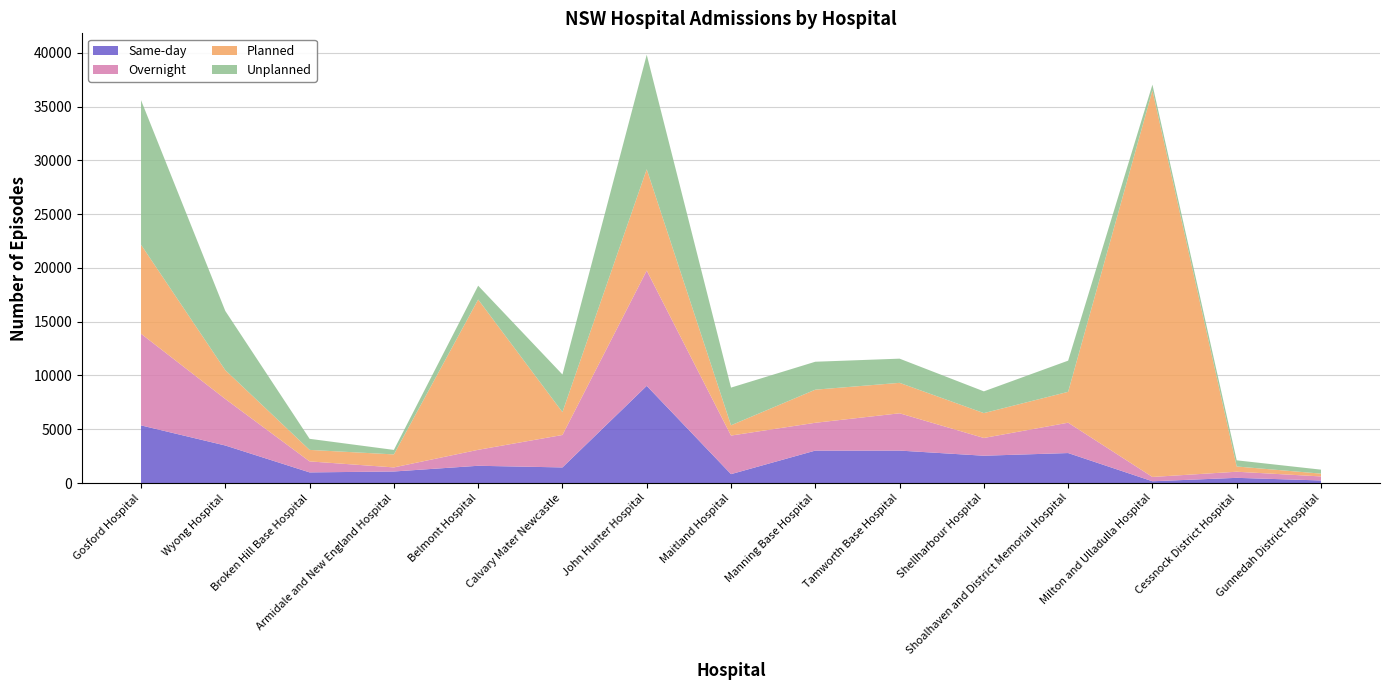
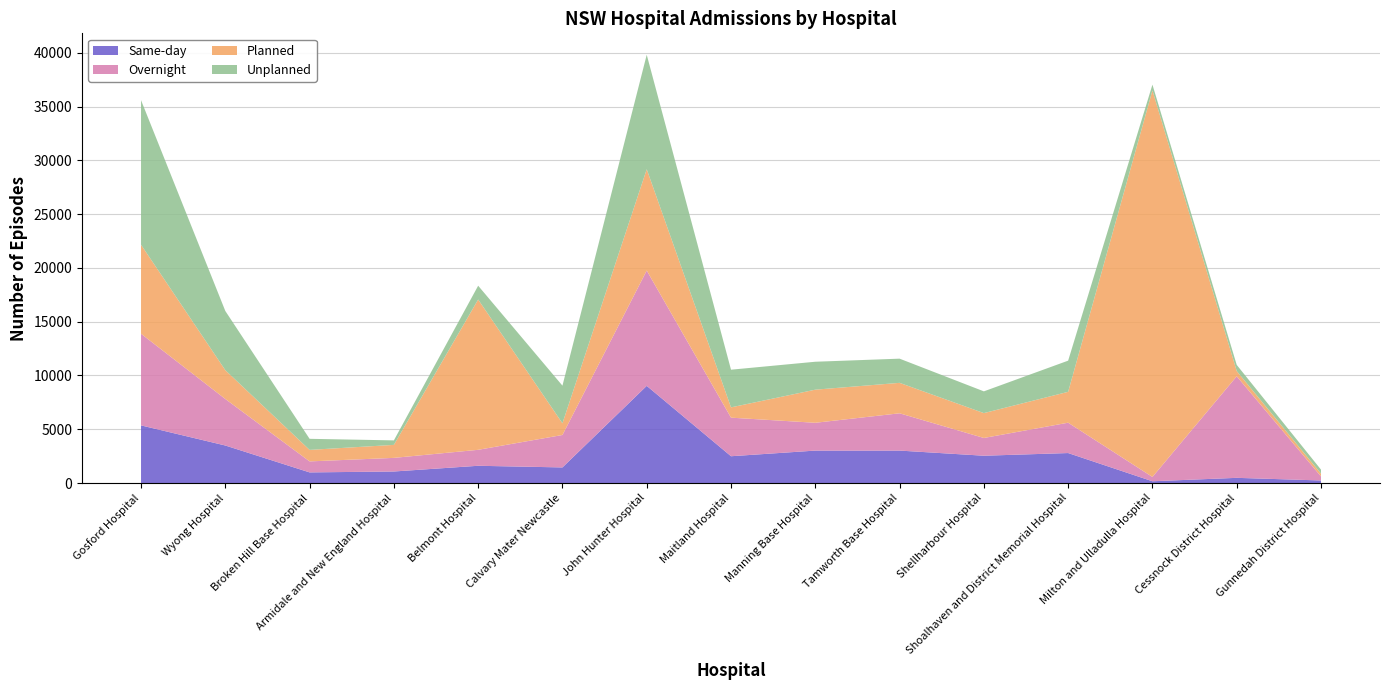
Overnight, Armidale and New England Hospital: 400 -> 1300
Planned, Calvary Mater Newcastle: 2100 -> 1100
Same-day, Maitland Hospital: 800 -> 2500
Overnight, Cessnock District Hospital: 600 -> 9400
